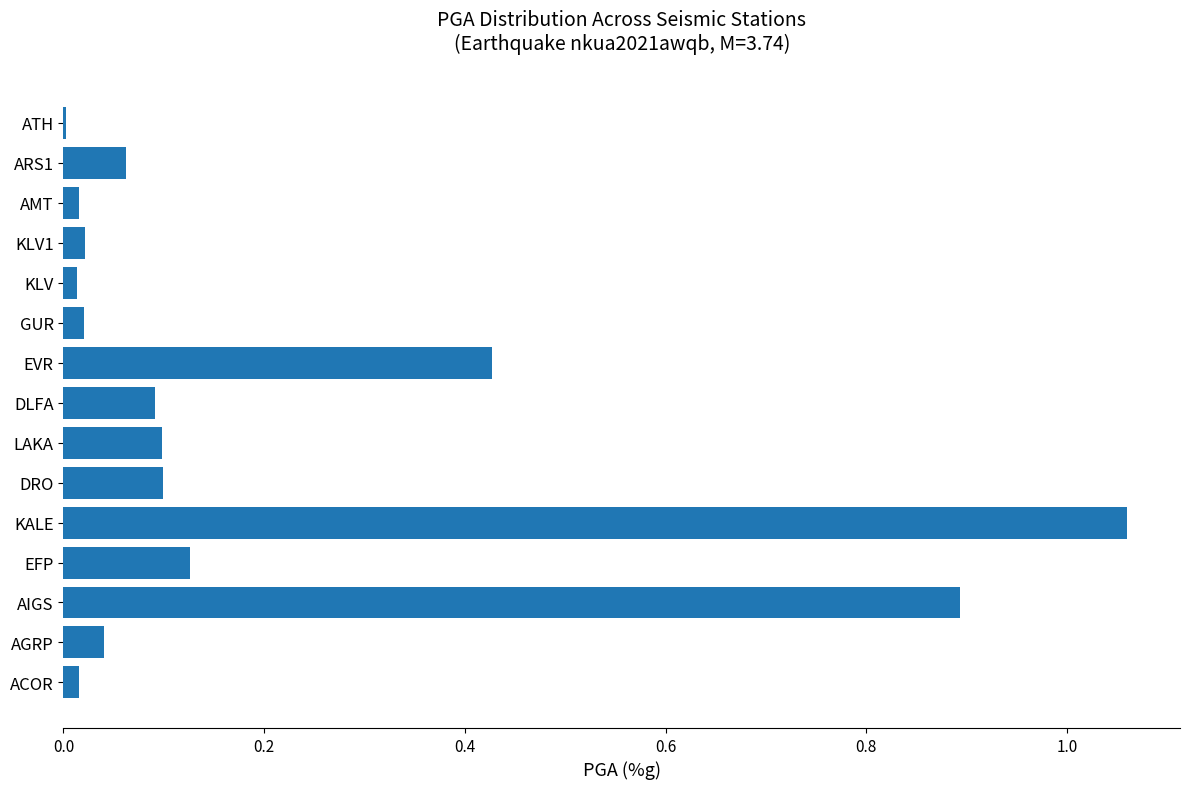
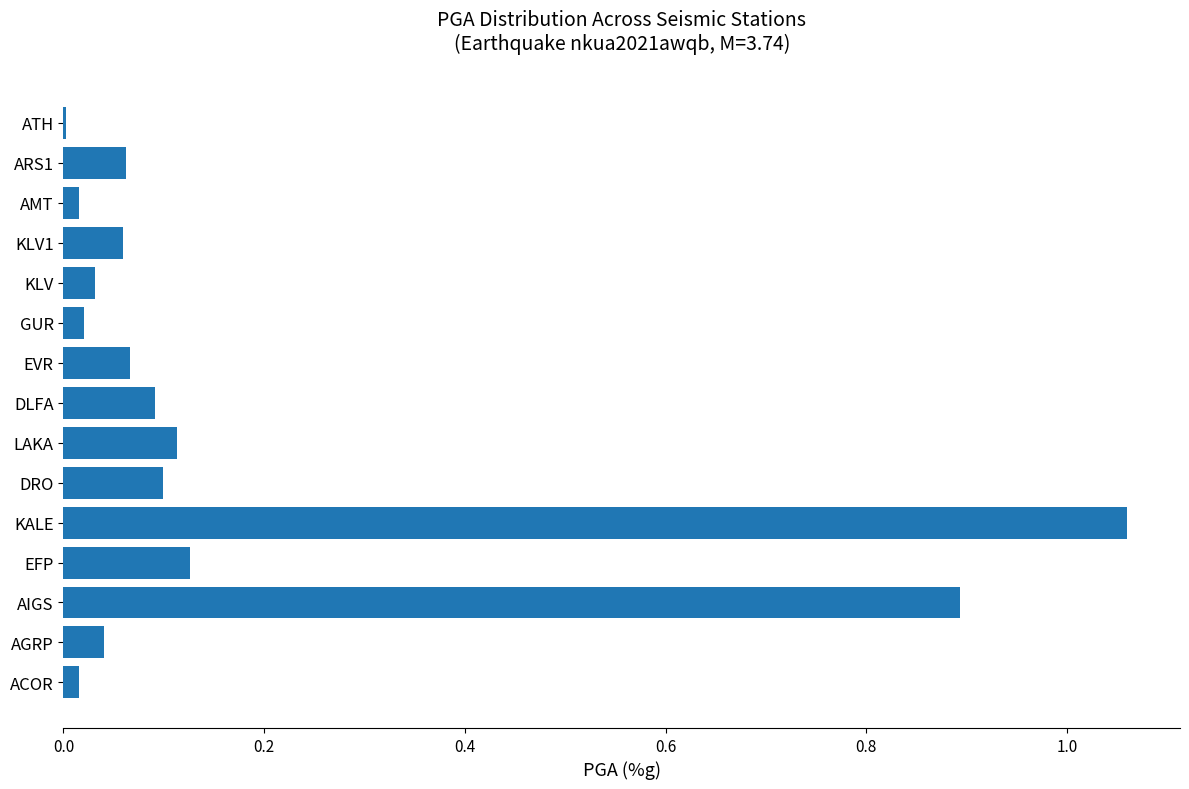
KLV1: 0.021 -> 0.059
KLV: 0.013 -> 0.031
EVR: 0.427 -> 0.066
LAKA: 0.099 -> 0.114
